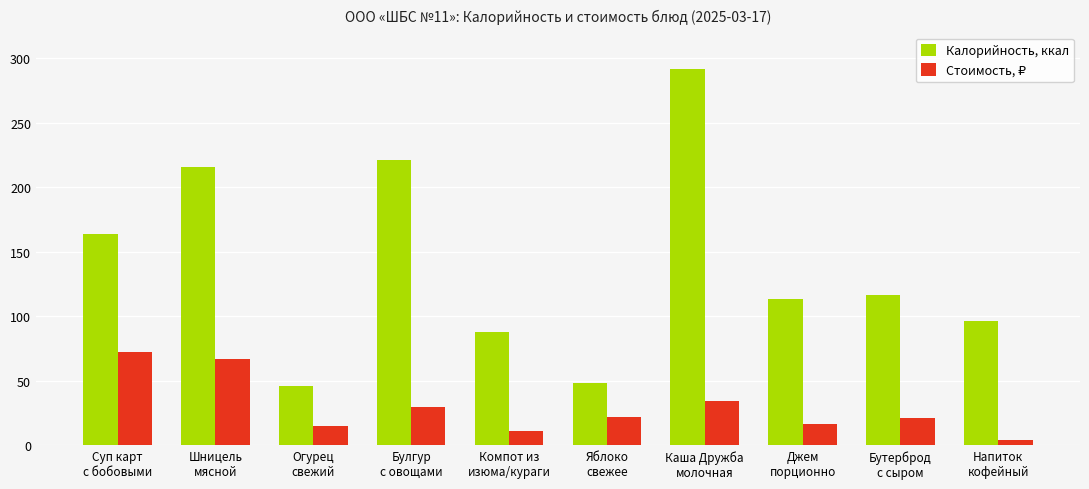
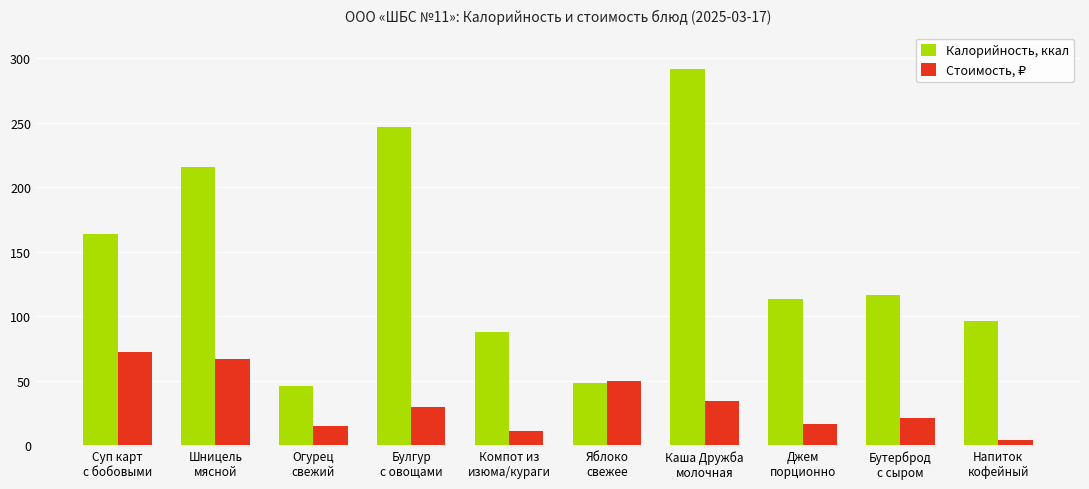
Калорийность, ккал, Булгур с овощами: 221 -> 247
Стоимость, ₽, Яблоко свежее: 22 -> 50
